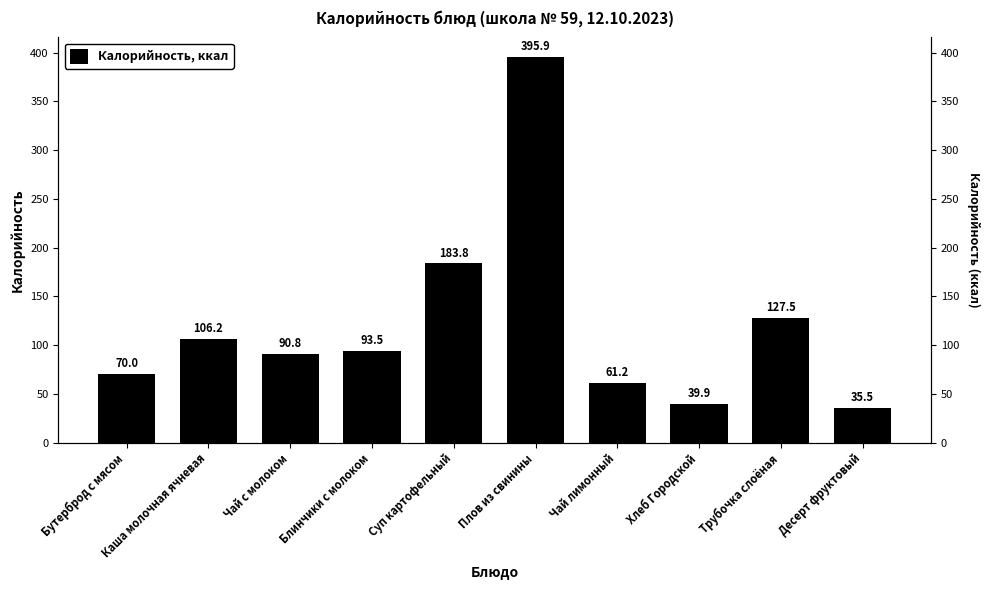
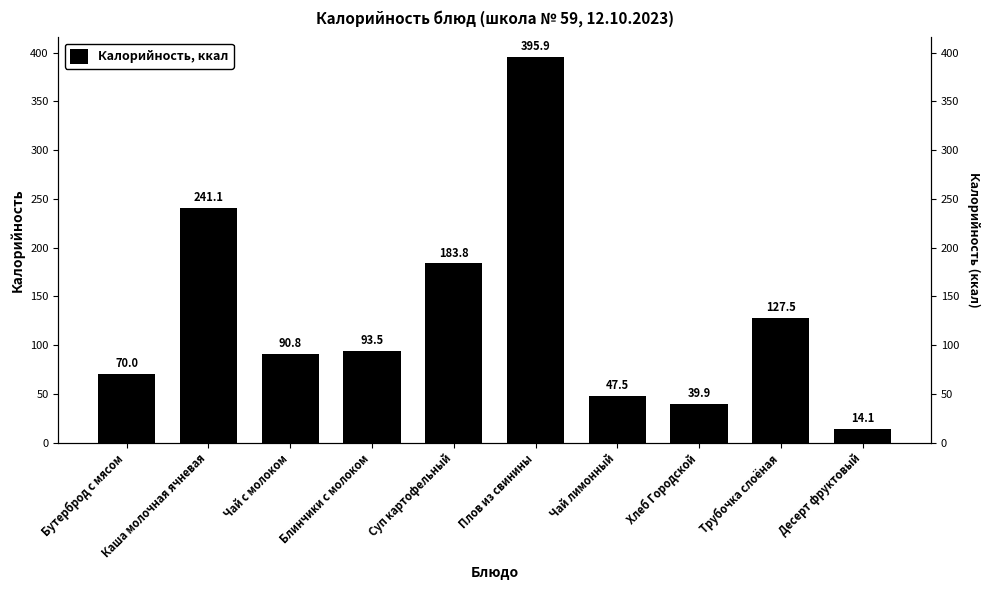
Каша молочная ячневая: 106.2 -> 241.1
Чай лимонный: 61.2 -> 47.5
Десерт фруктовый: 35.5 -> 14.1
